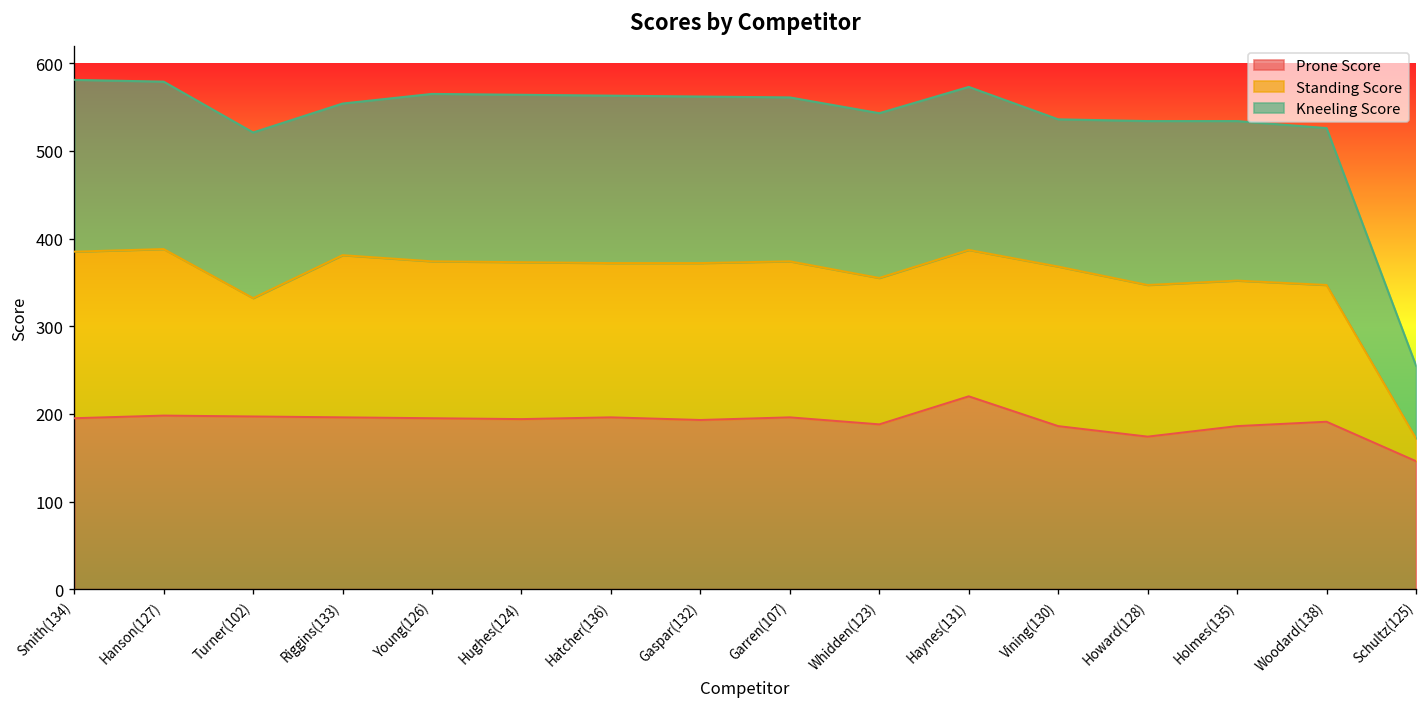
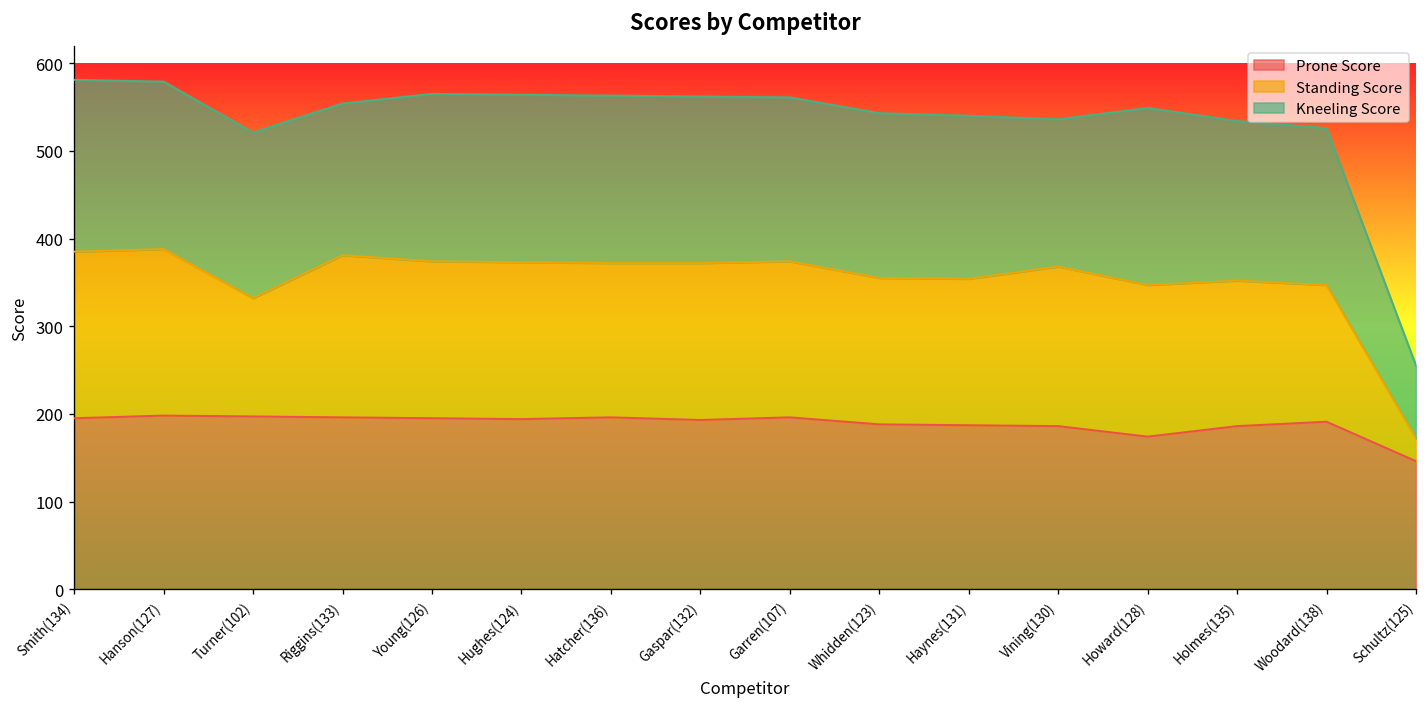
Prone Score, Haynes(131): 220 -> 190
Kneeling Score, Howard(128): 190 -> 200
